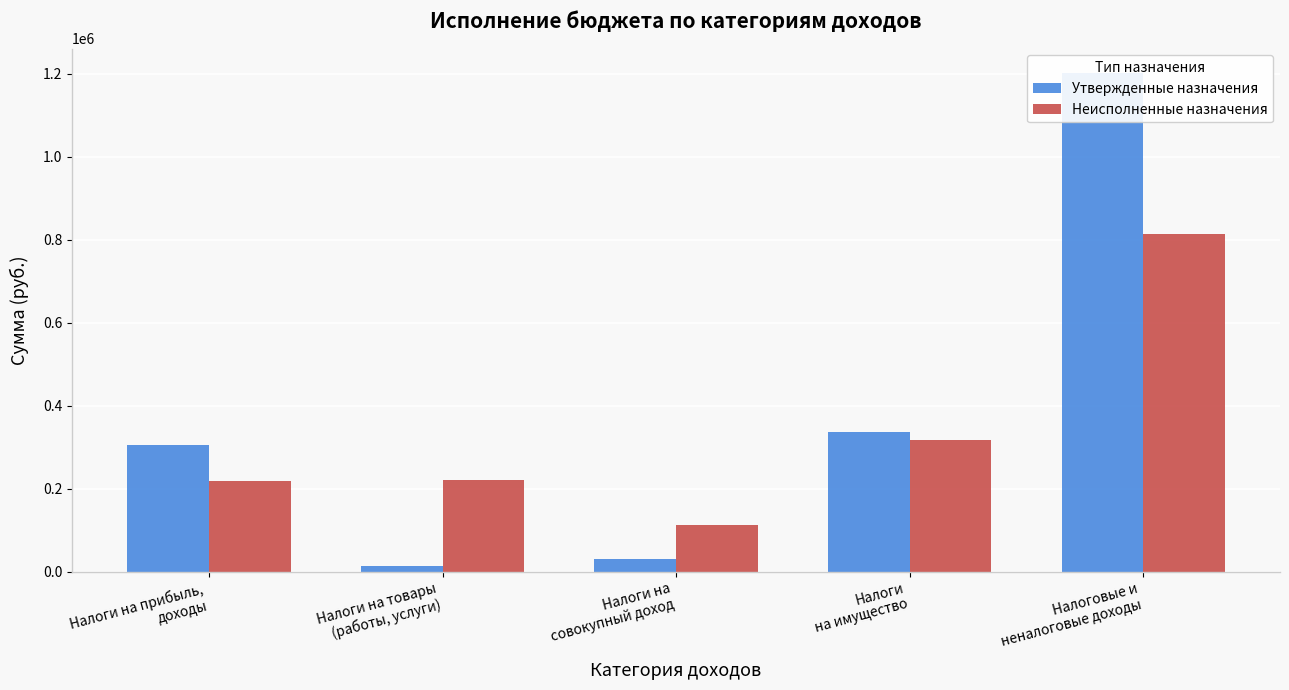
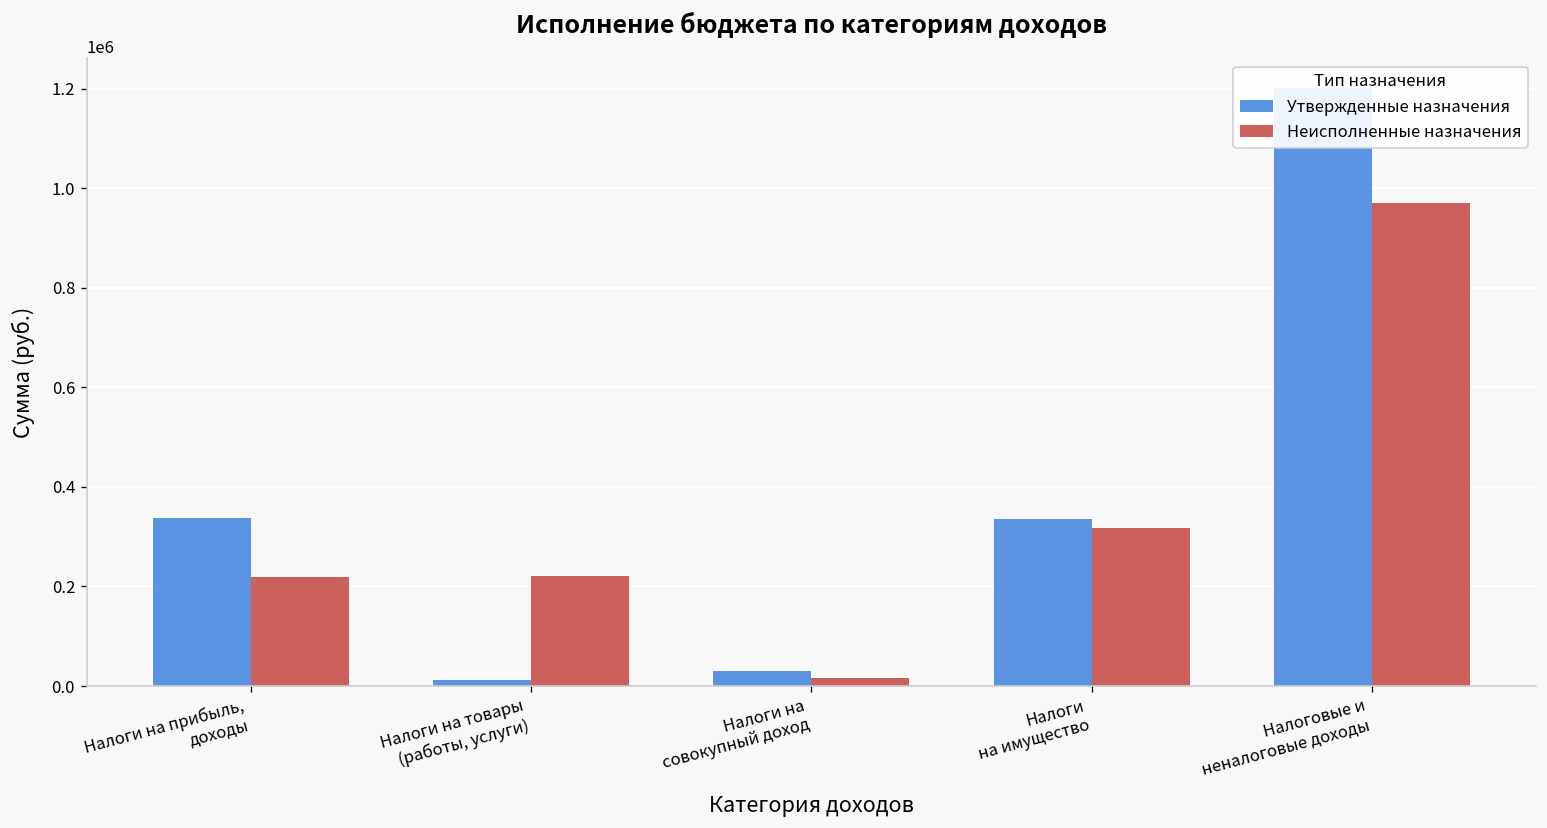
Утвержденные назначения, Налоги на прибыль, доходы: 310000 -> 340000
Неисполненные назначения, Налоги на совокупный доход: 110000 -> 20000
Неисполненные назначения, Налоговые и неналоговые доходы: 810000 -> 970000
